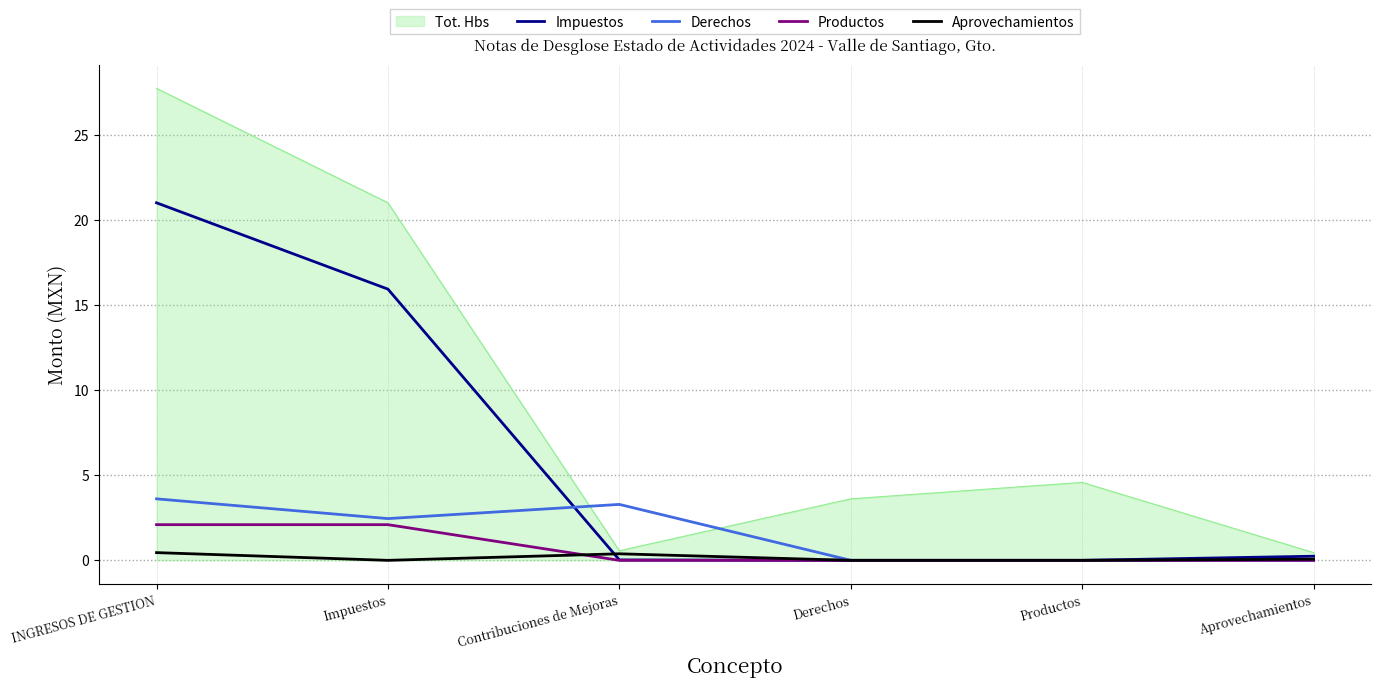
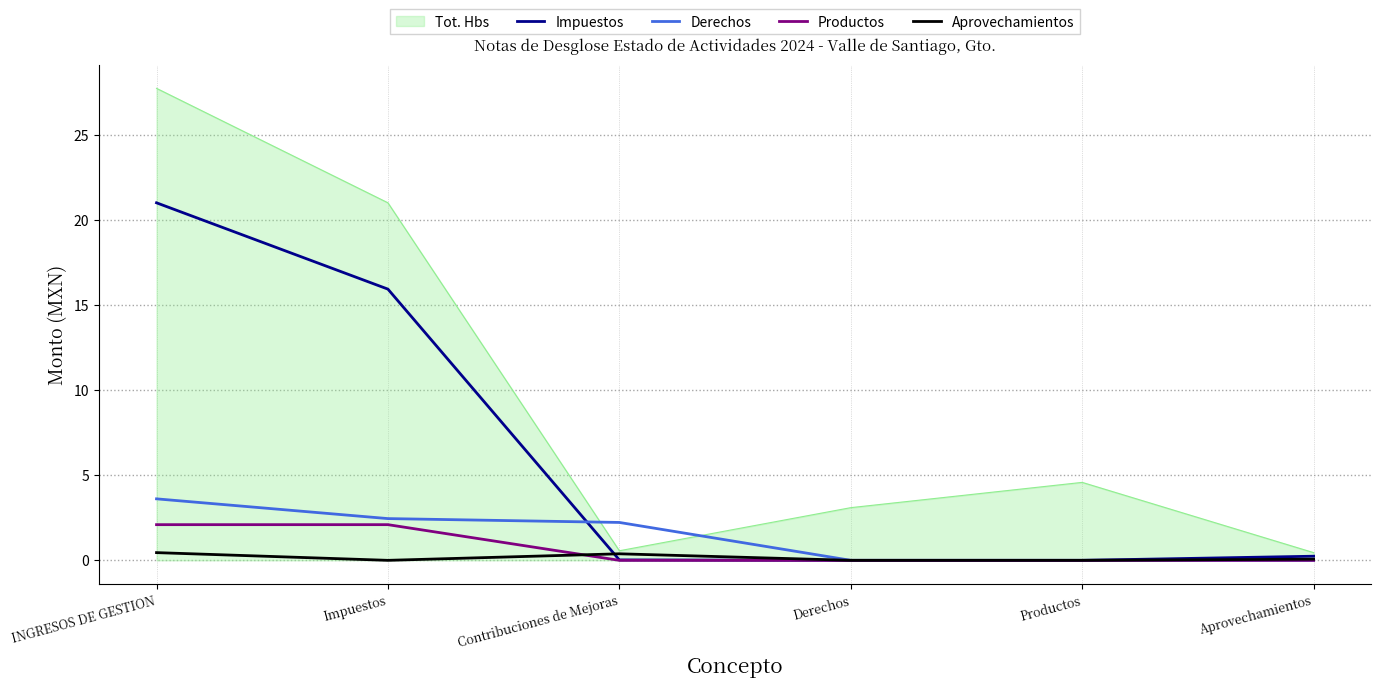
Derechos, Contribuciones de Mejoras: 3.3 -> 2.2
Tot. Hbs, Derechos: 3.6 -> 3.1
